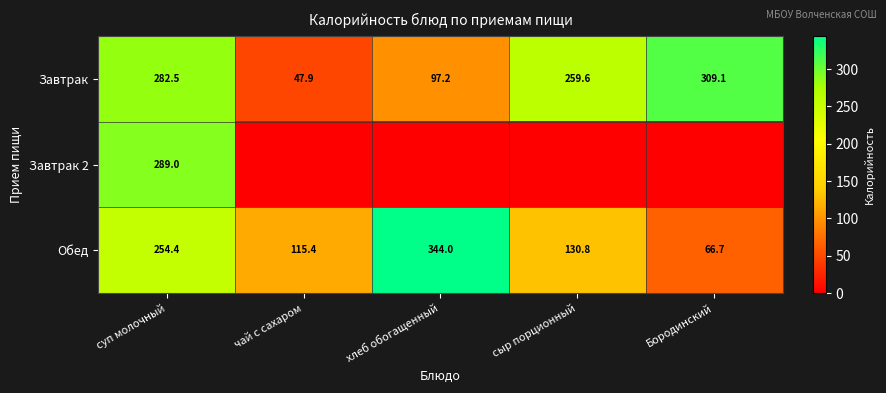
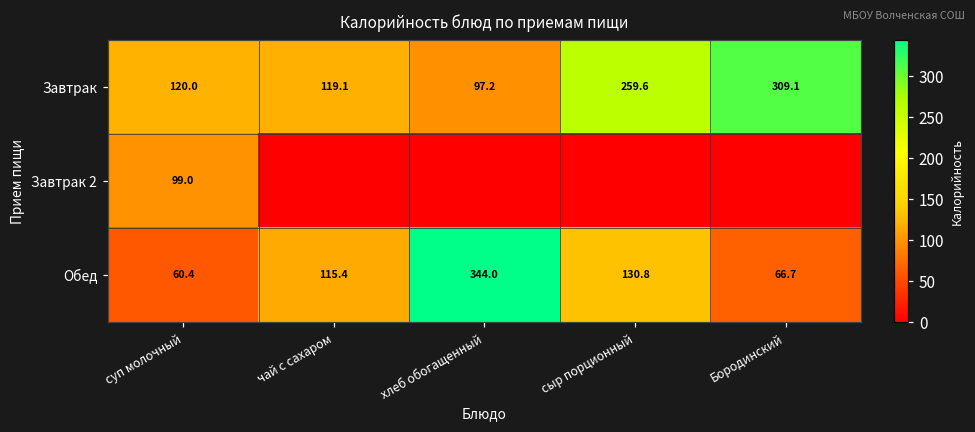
Завтрак, суп молочный: 282.5 -> 120.0
Завтрак, чай с сахаром: 47.9 -> 119.1
Завтрак 2, суп молочный: 289.0 -> 99.0
Обед, суп молочный: 254.4 -> 60.4
